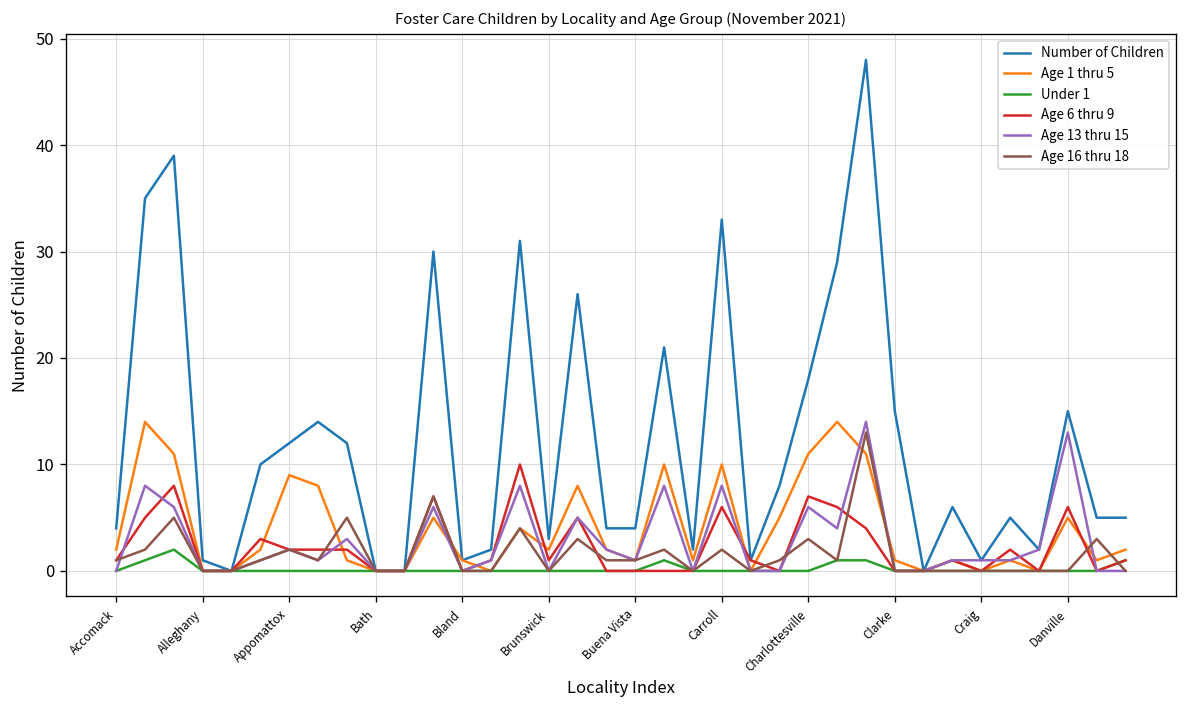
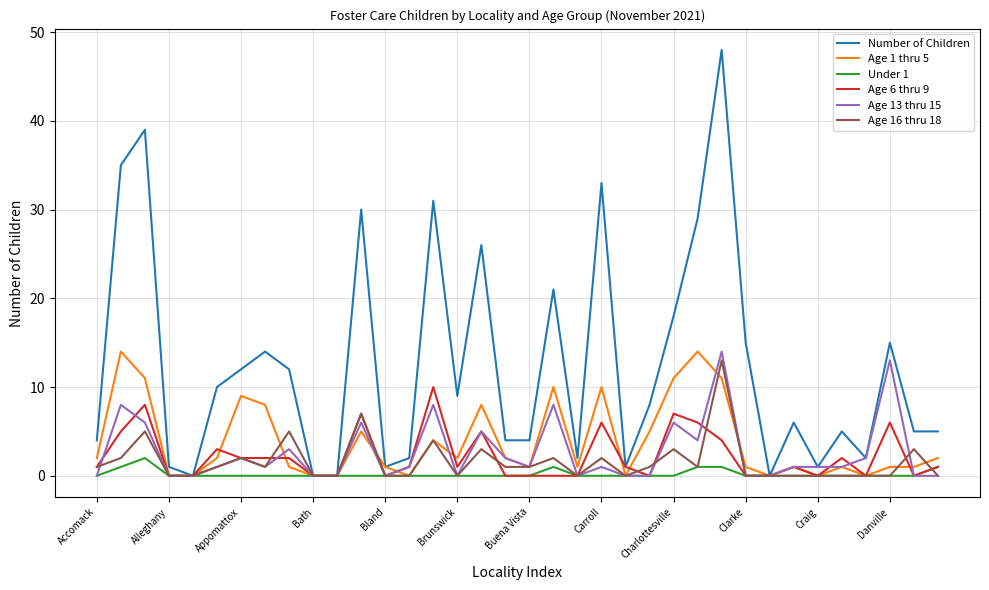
Number of Children, Brunswick: 3 -> 9
Age 13 thru 15, Carroll: 8 -> 1
Age 1 thru 5, Danville: 5 -> 1
